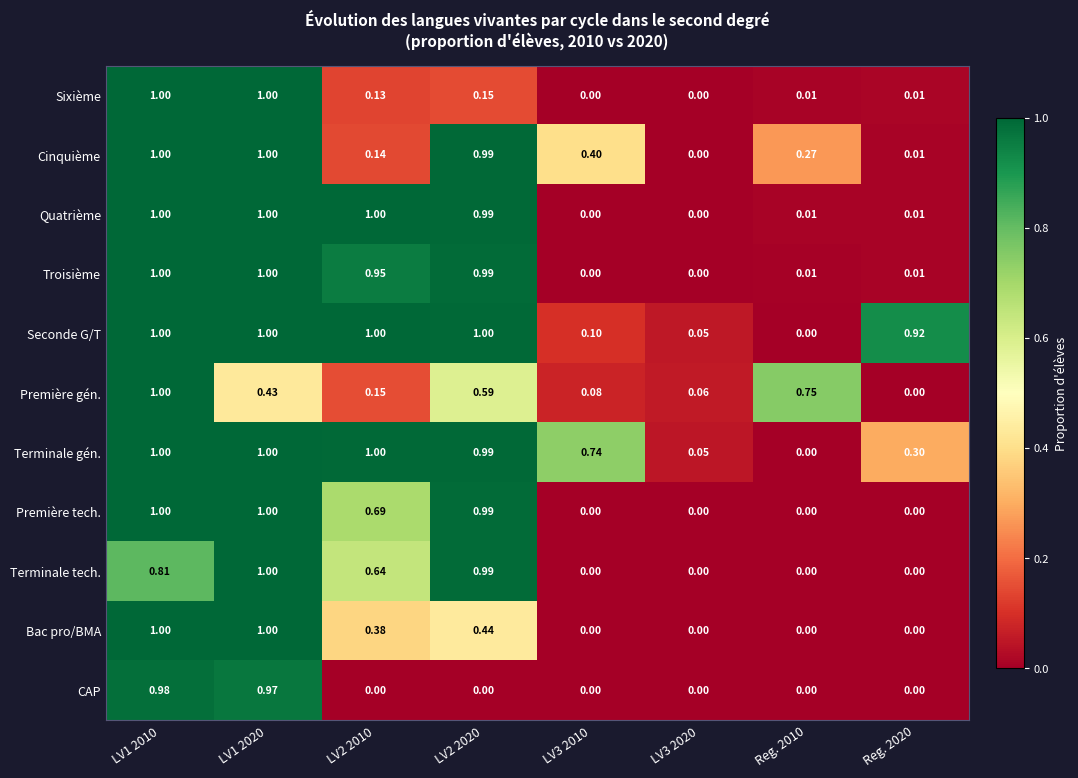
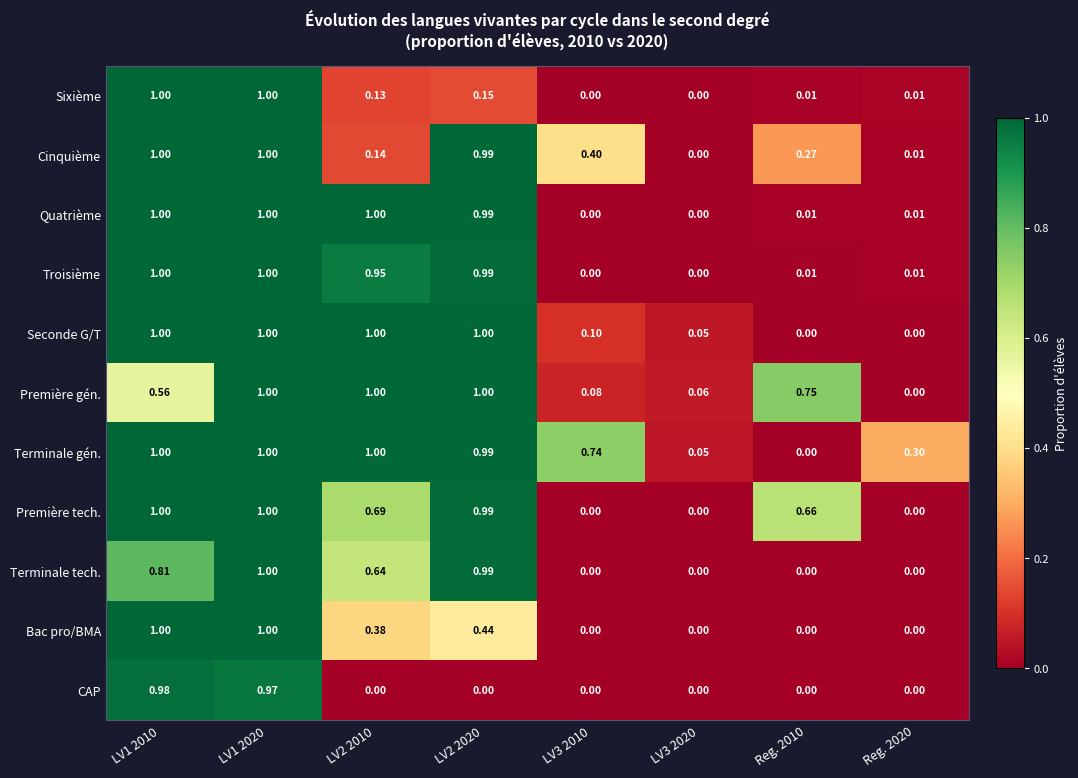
Seconde G/T, Reg. 2020: 0.92 -> 0.00
Première gén., LV1 2010: 1.00 -> 0.56
Première gén., LV1 2020: 0.43 -> 1.00
Première gén., LV2 2010: 0.15 -> 1.00
Première gén., LV2 2020: 0.59 -> 1.00
Première tech., Reg. 2010: 0.00 -> 0.66
